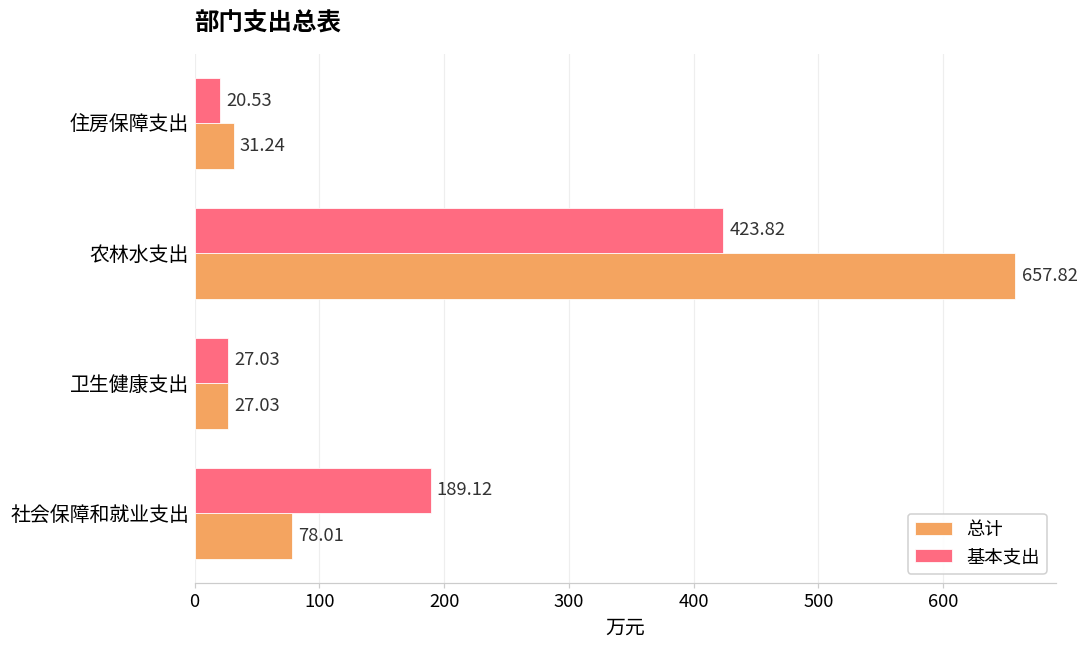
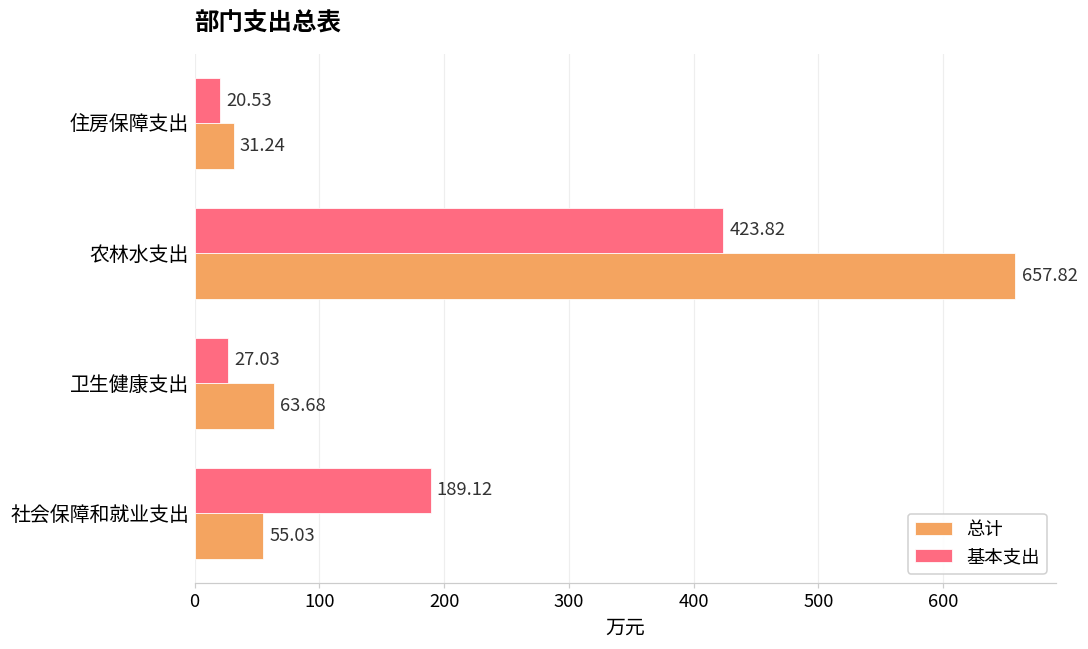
总计, 卫生健康支出: 27.03 -> 63.68
总计, 社会保障和就业支出: 78.01 -> 55.03
